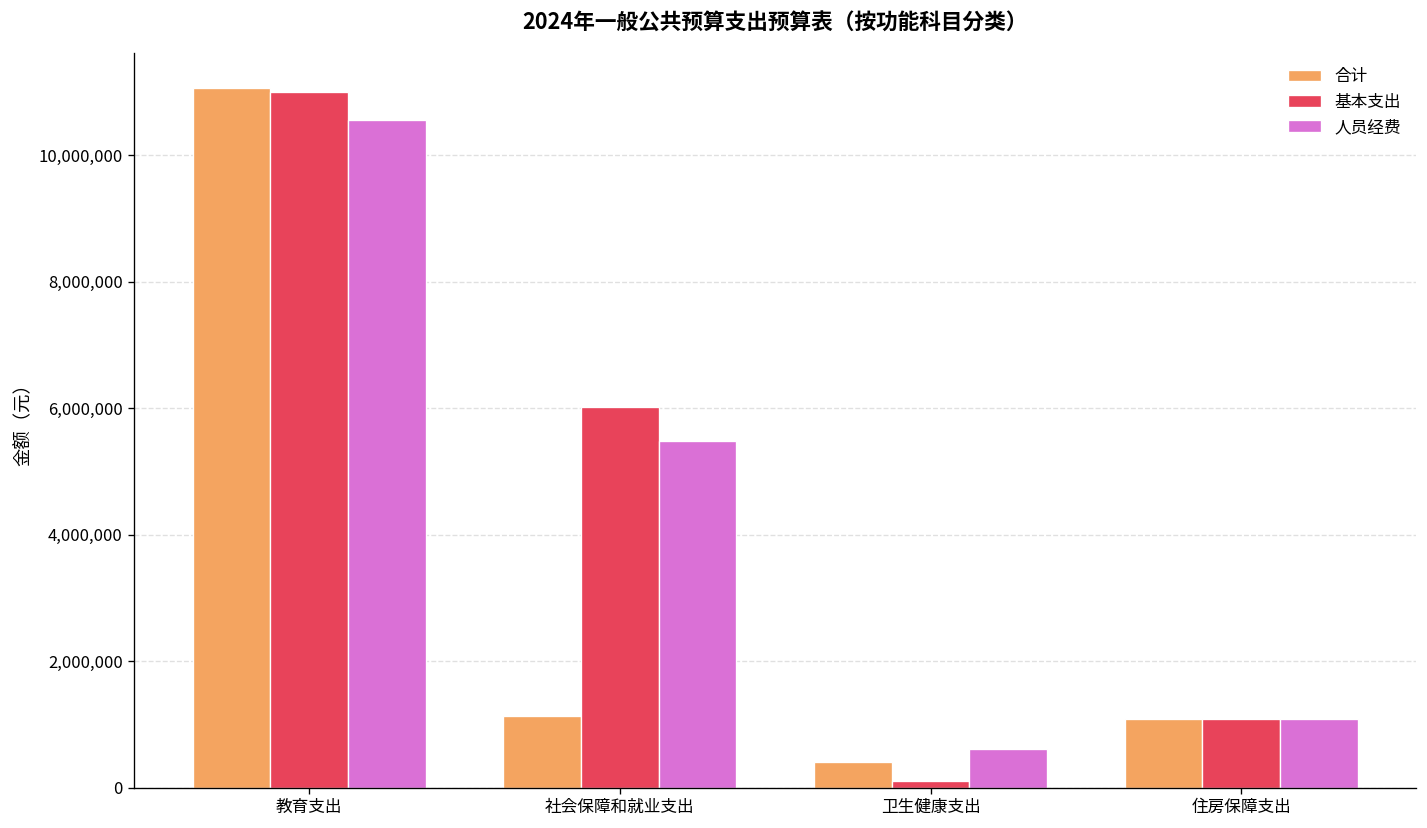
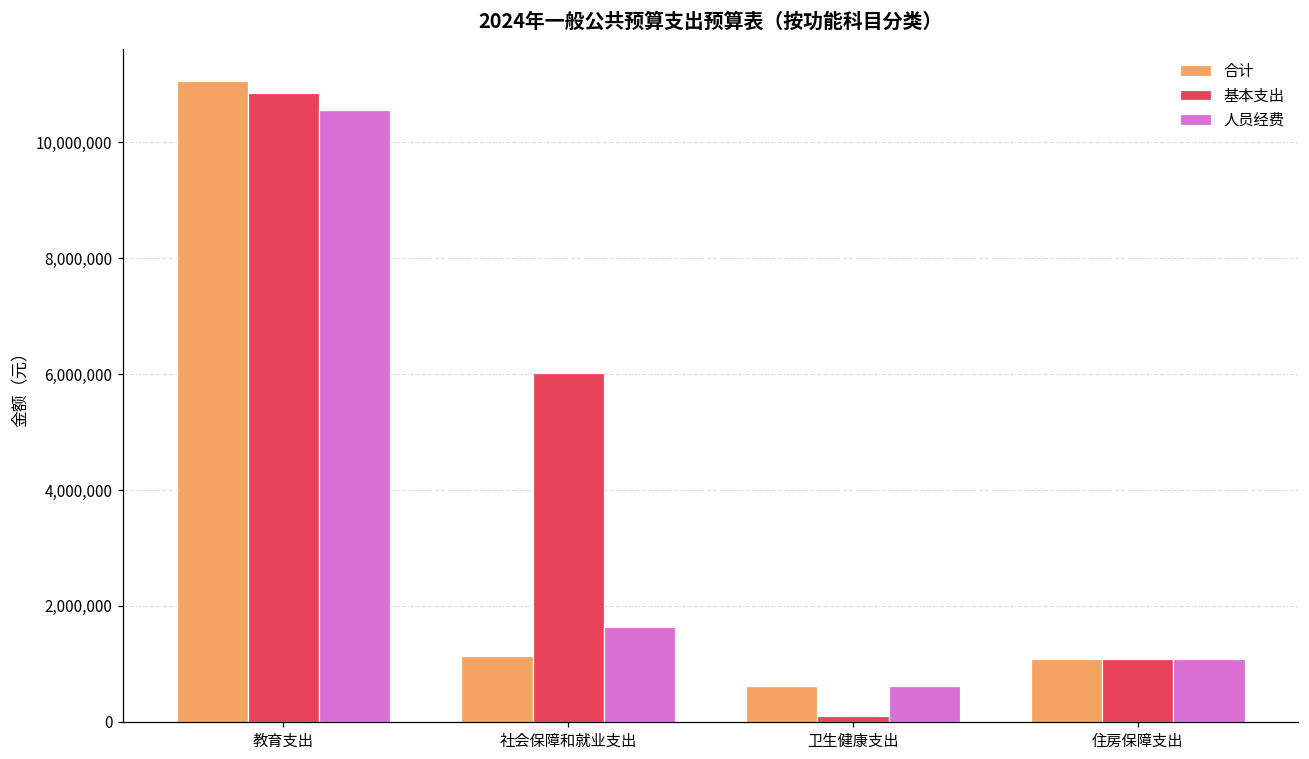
基本支出, 教育支出: 11,000,000 -> 10,800,000
人员经费, 社会保障和就业支出: 5,500,000 -> 1,600,000
合计, 卫生健康支出: 400,000 -> 600,000
